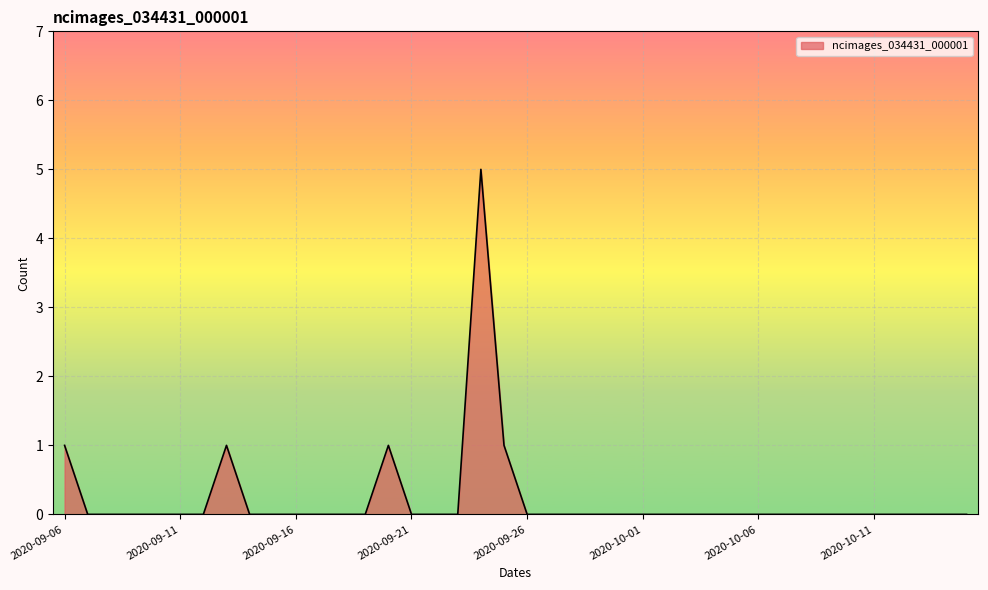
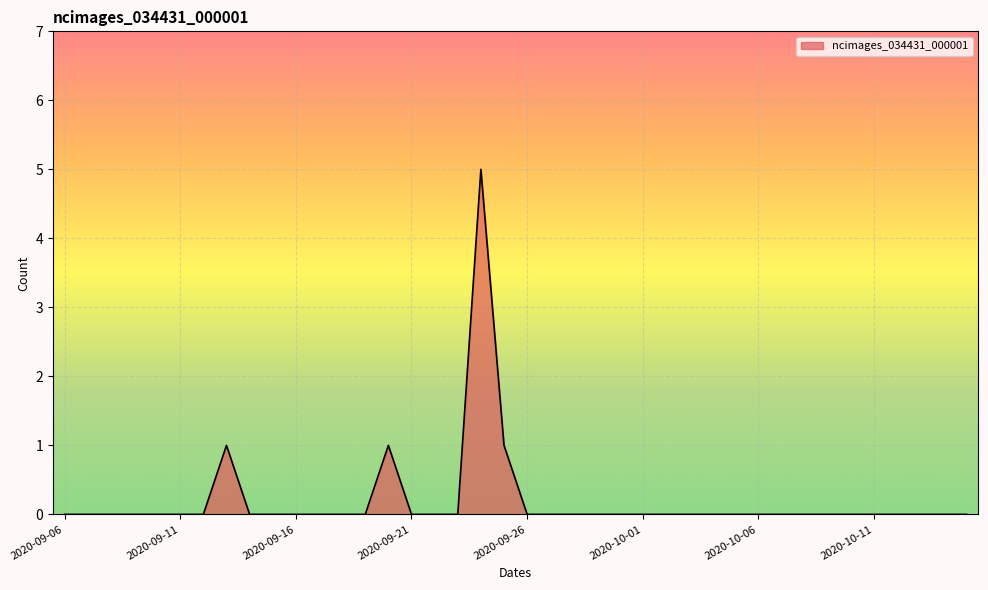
2020-09-06: 1 -> 0
